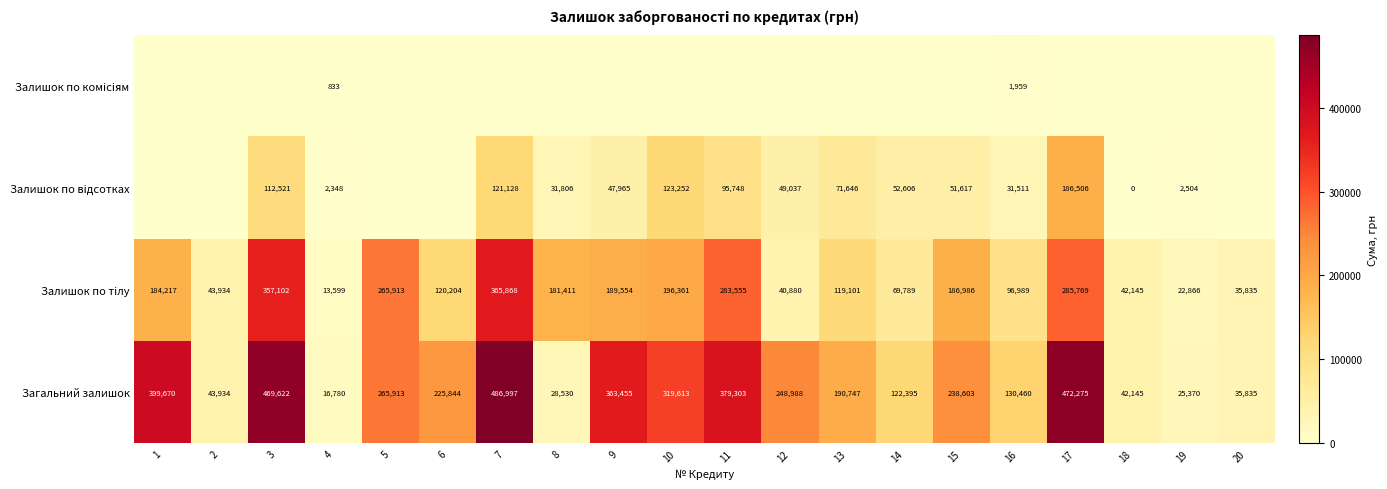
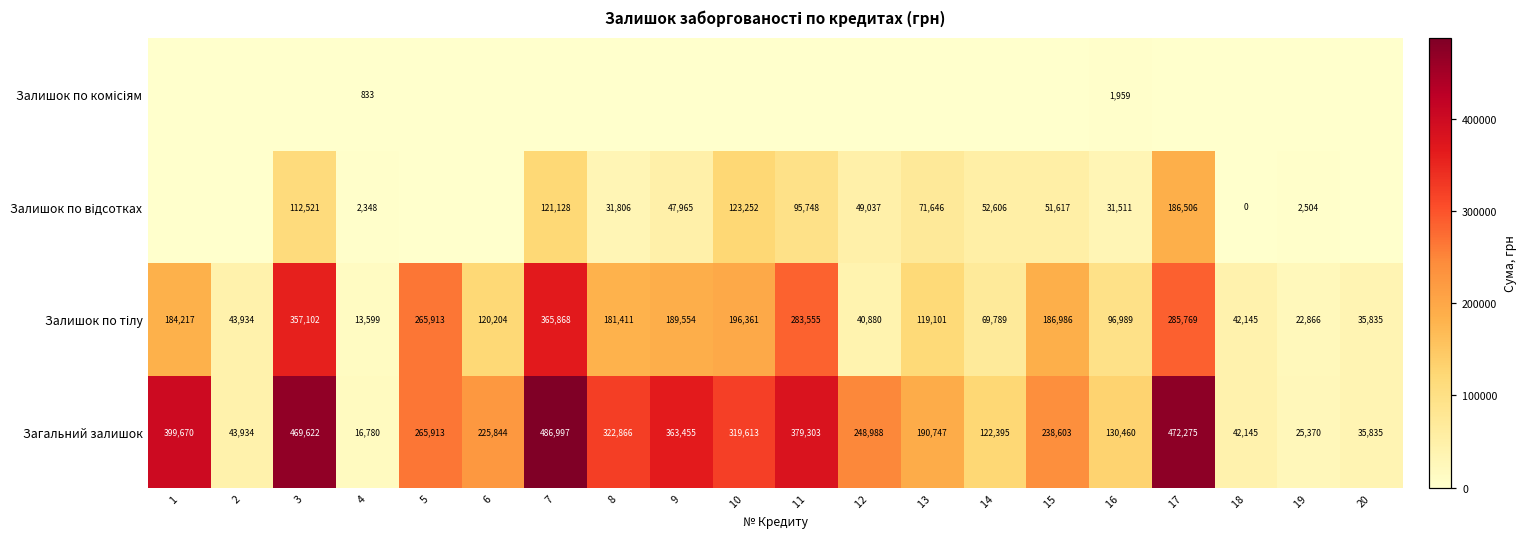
Загальний залишок, 8: 28,530 -> 322,866
